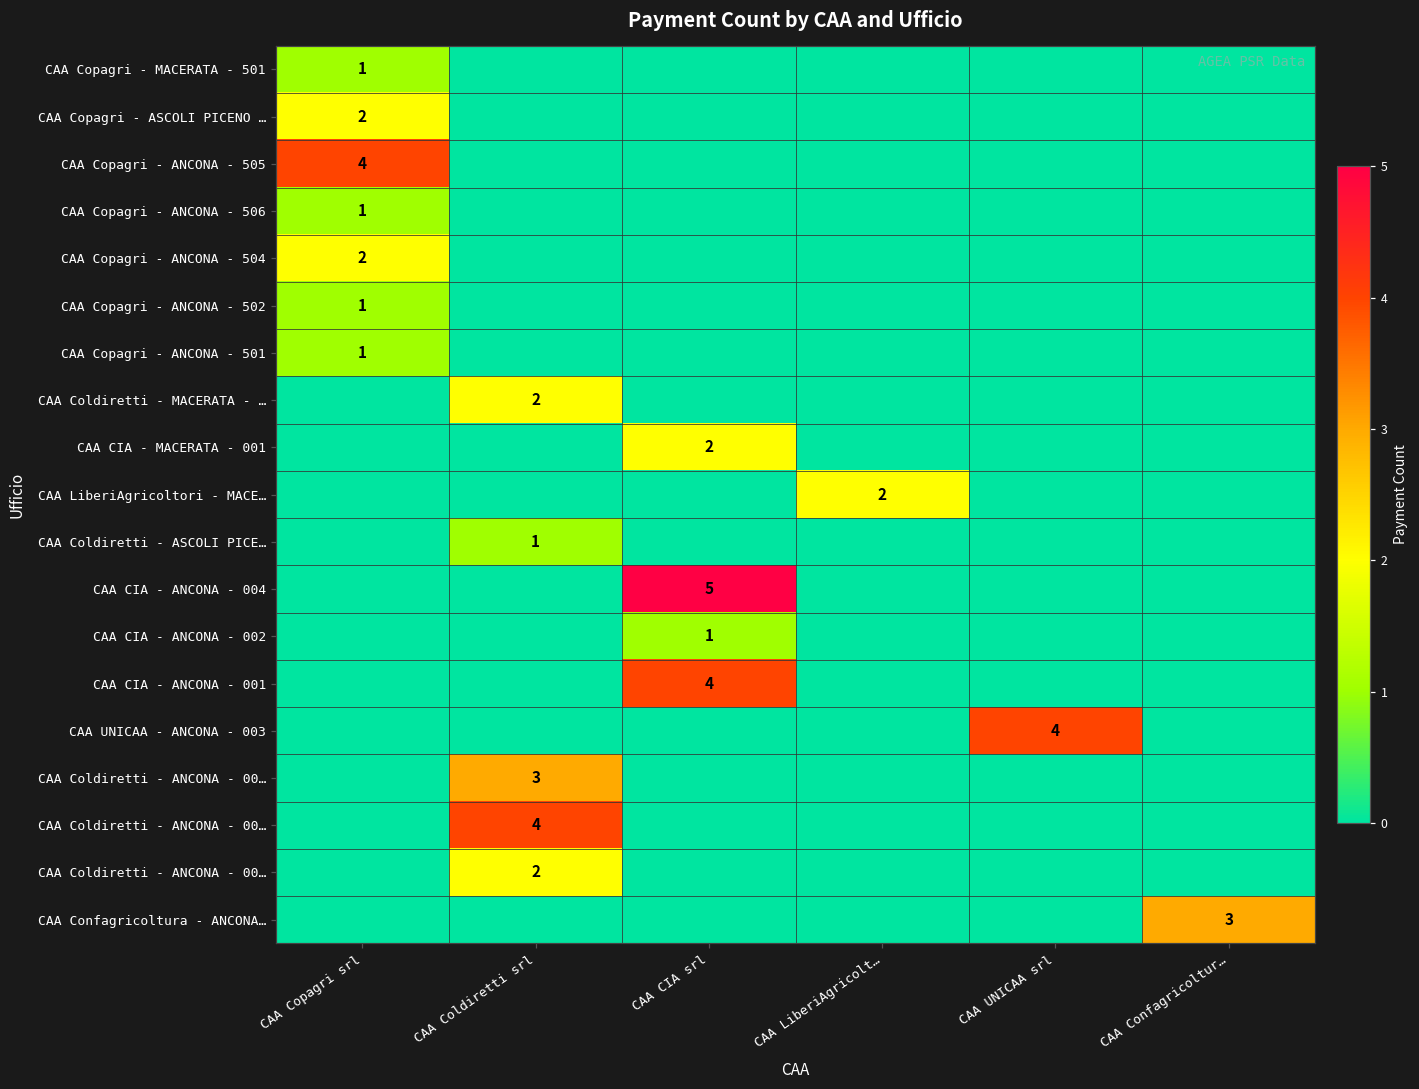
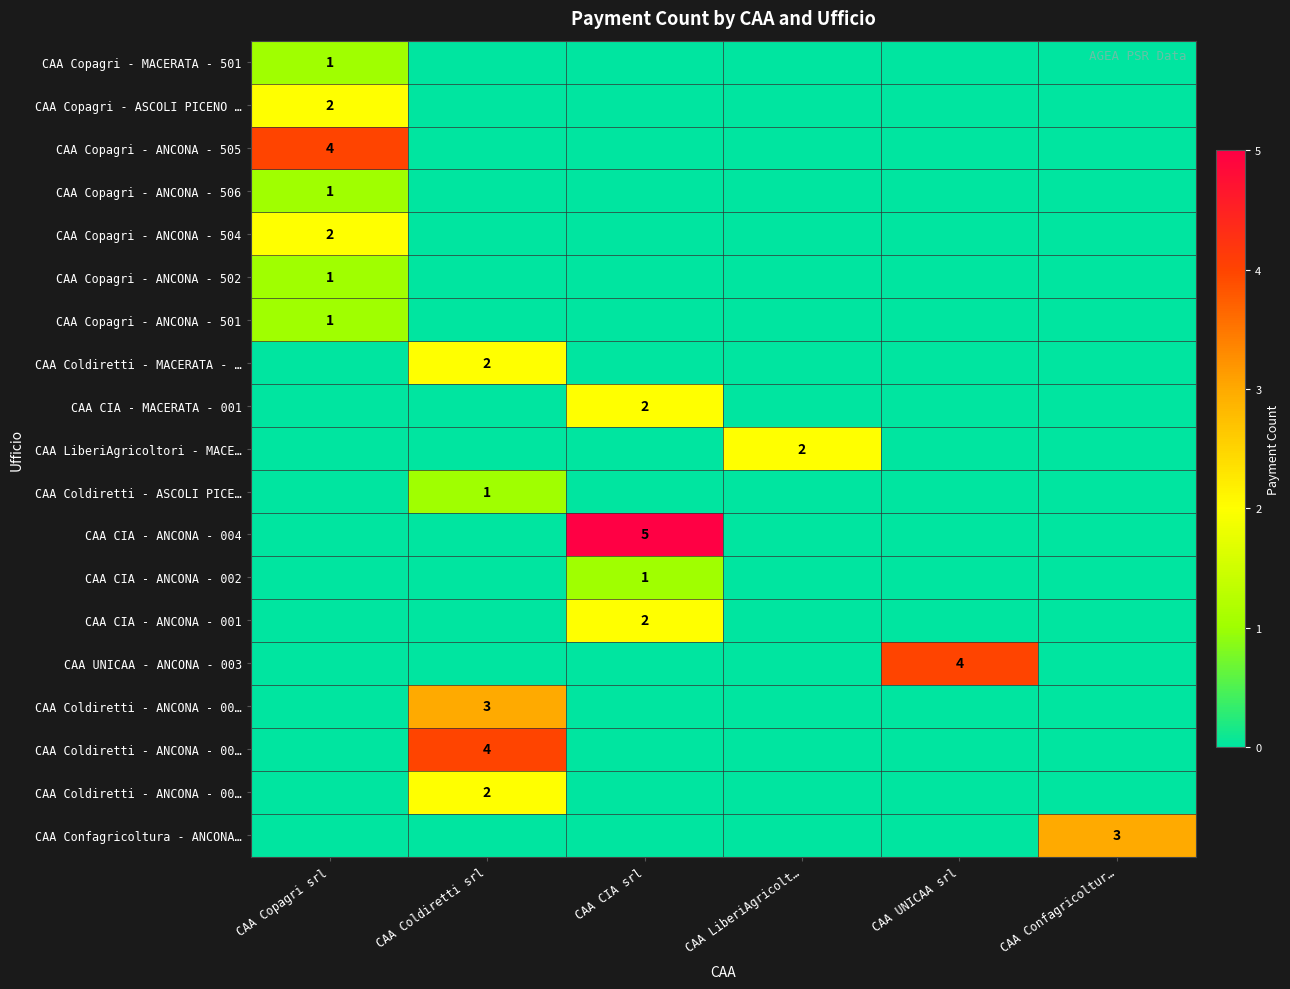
CAA CIA - ANCONA - 001, CAA CIA srl: 4 -> 2
